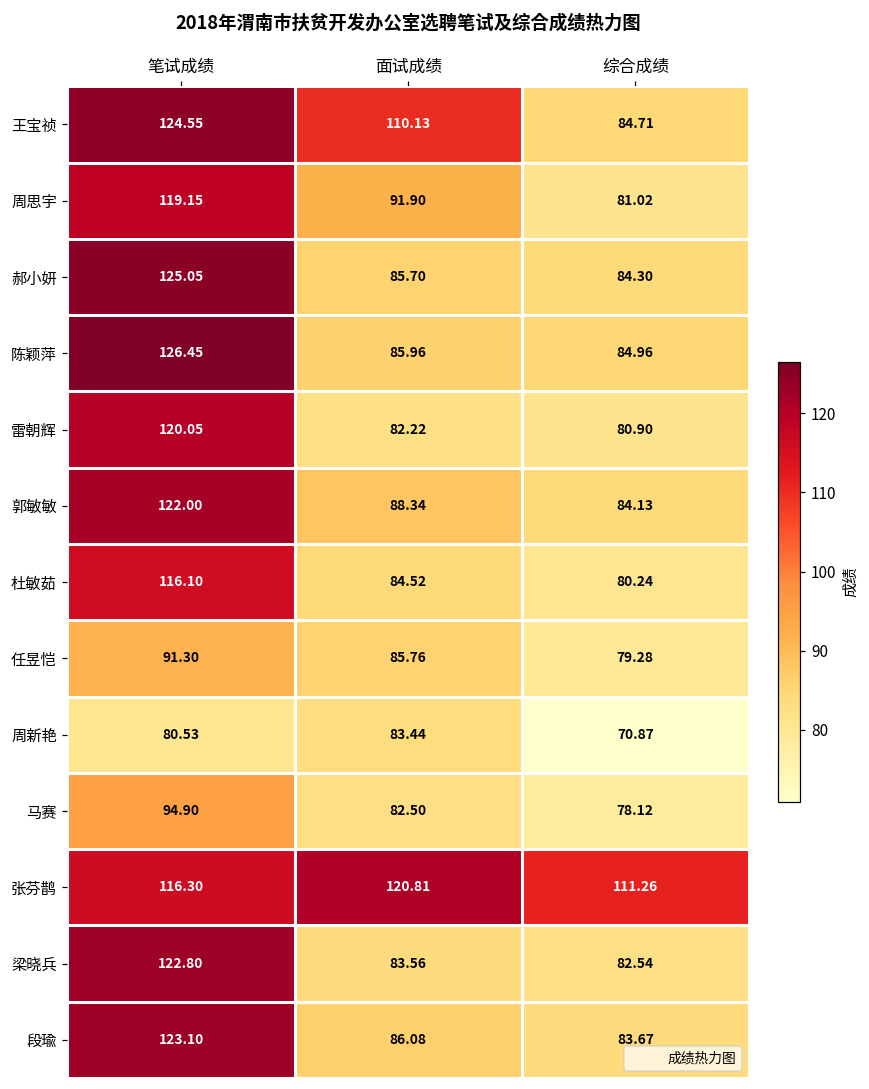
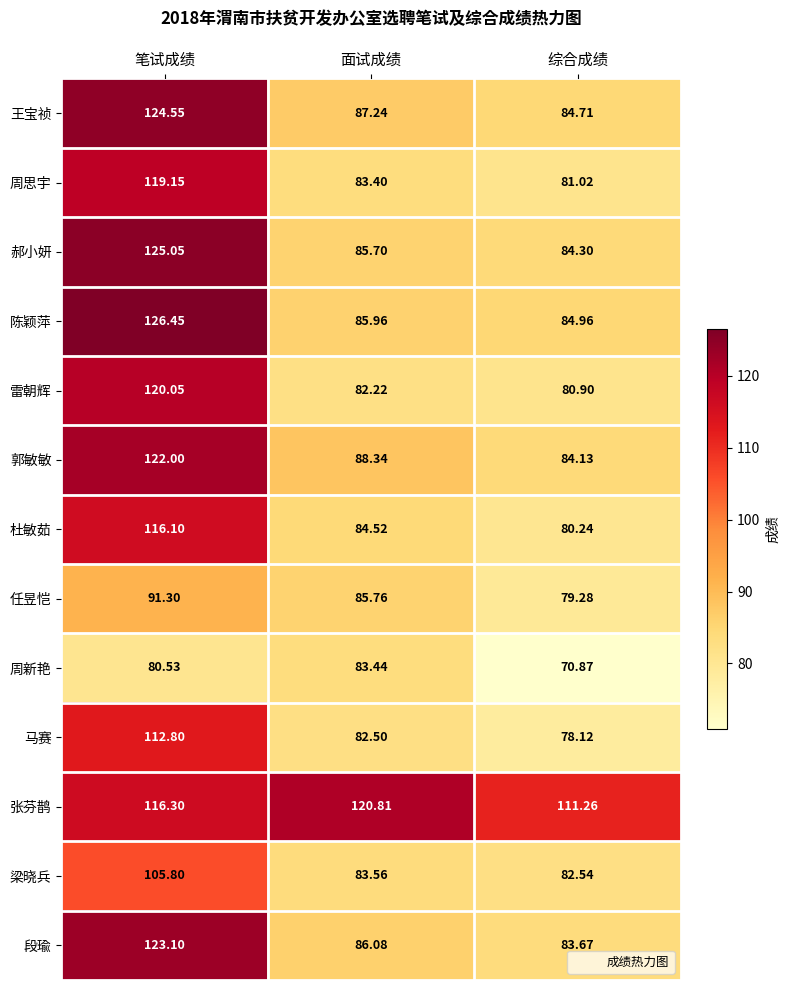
王宝祯, 面试成绩: 110.13 -> 87.24
周思宇, 面试成绩: 91.90 -> 83.40
马赛, 笔试成绩: 94.90 -> 112.80
梁晓兵, 笔试成绩: 122.80 -> 105.80
